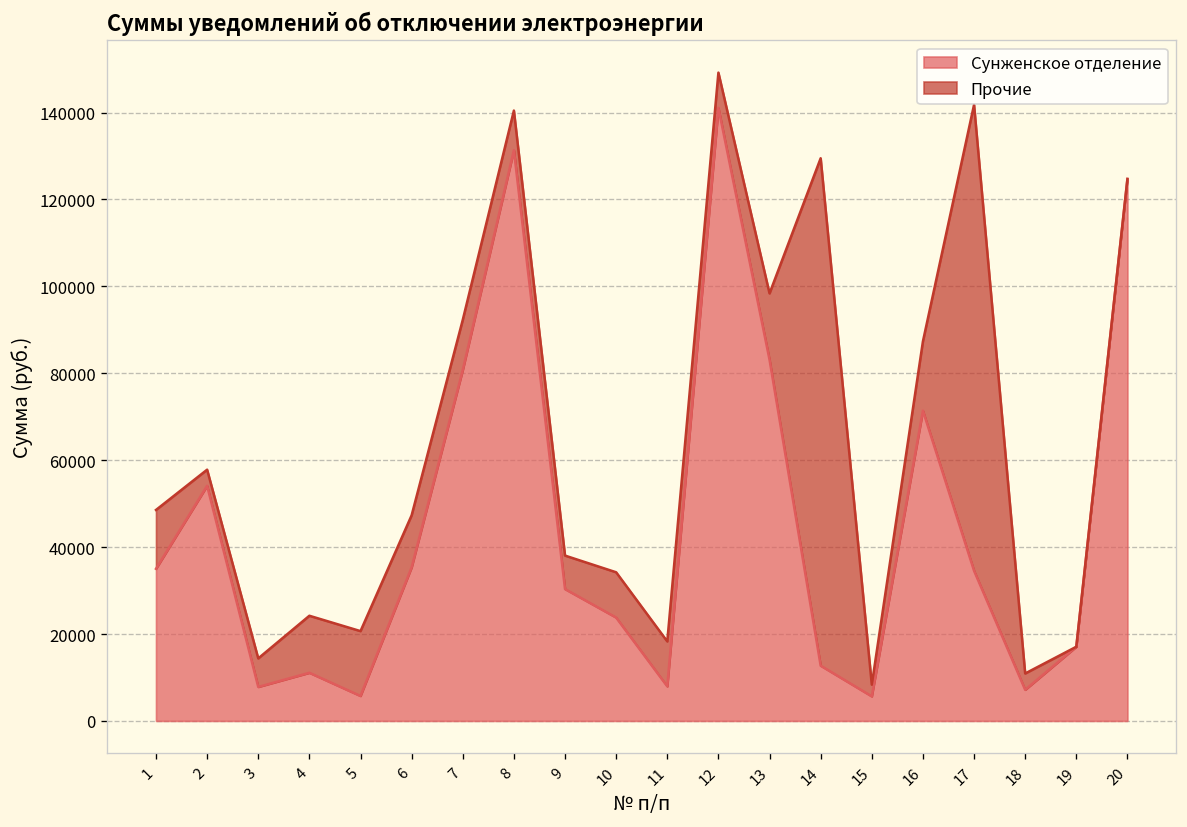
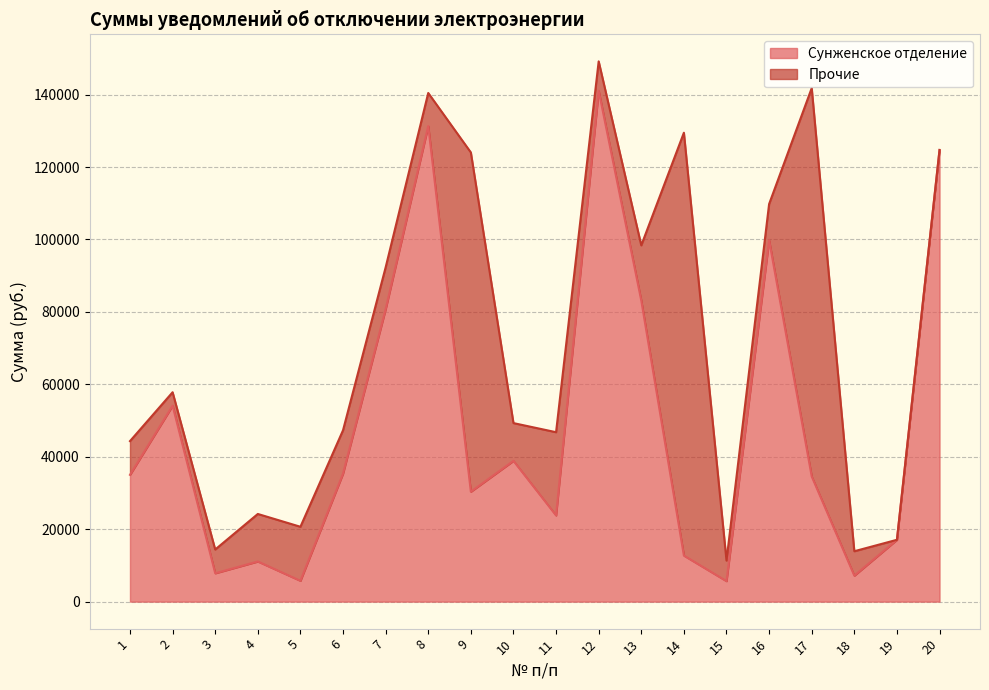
Прочие, 1: 14000 -> 9000
Прочие, 9: 8000 -> 94000
Сунженское отделение, 10: 24000 -> 39000
Сунженское отделение, 11: 8000 -> 24000
Прочие, 11: 10000 -> 23000
Прочие, 15: 3000 -> 6000
Сунженское отделение, 16: 71000 -> 100000
Прочие, 16: 16000 -> 10000
Прочие, 18: 4000 -> 7000
